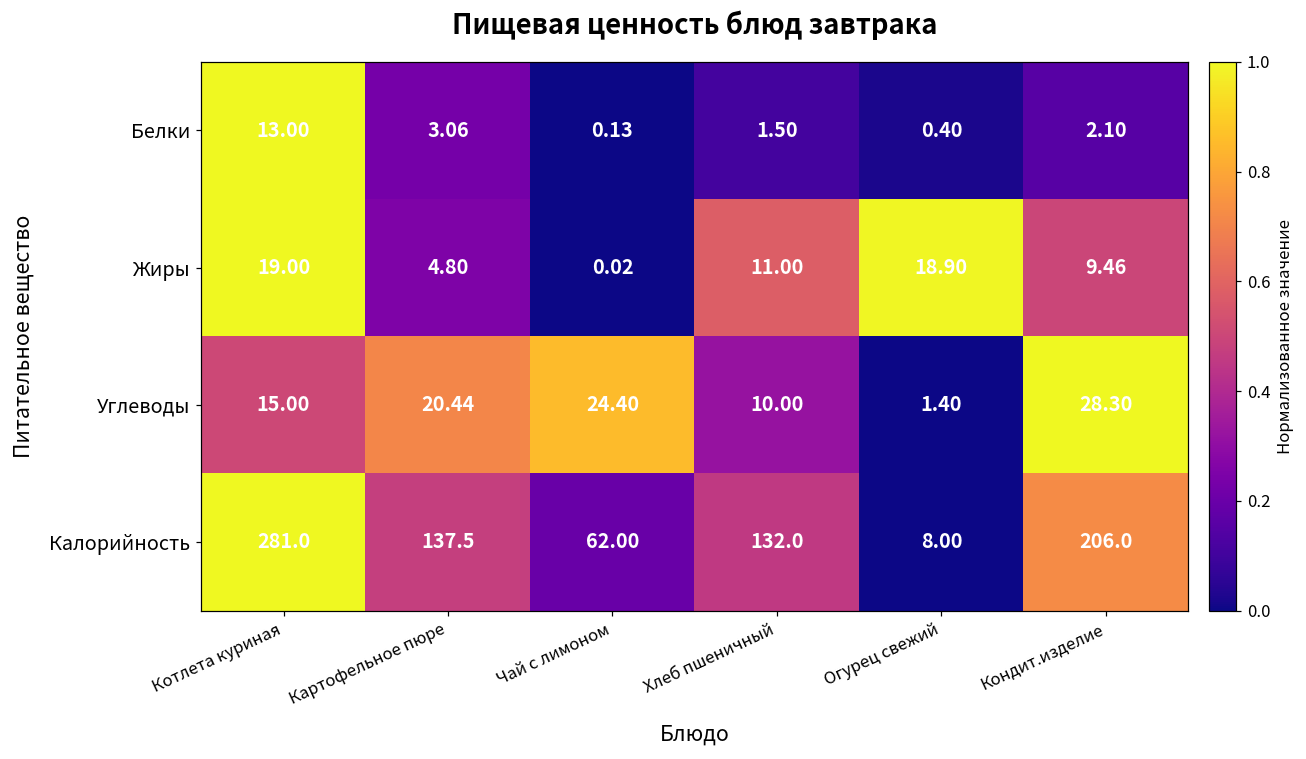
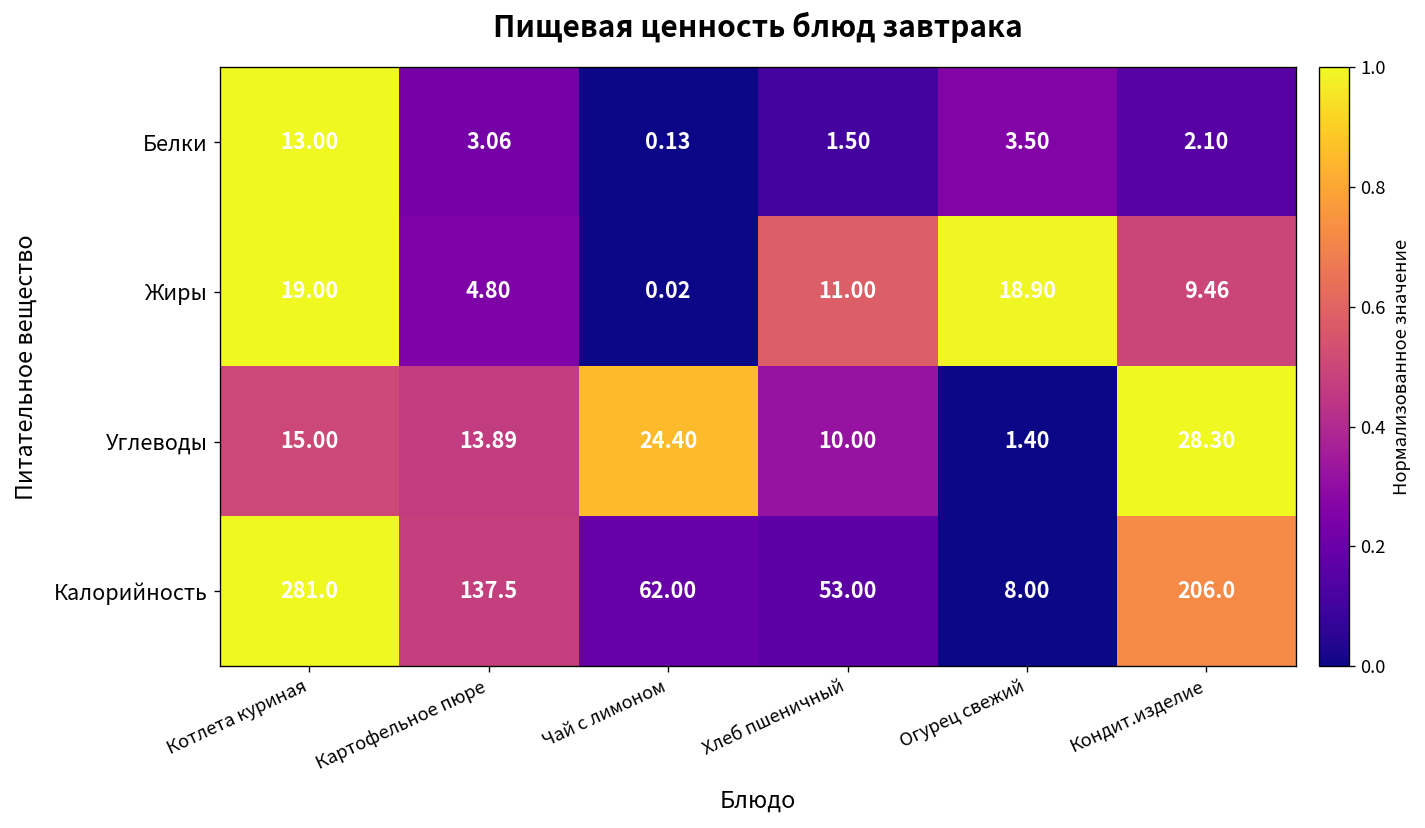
Белки, Огурец свежий: 0.40 -> 3.50
Углеводы, Картофельное пюре: 20.44 -> 13.89
Калорийность, Хлеб пшеничный: 132.0 -> 53.00
